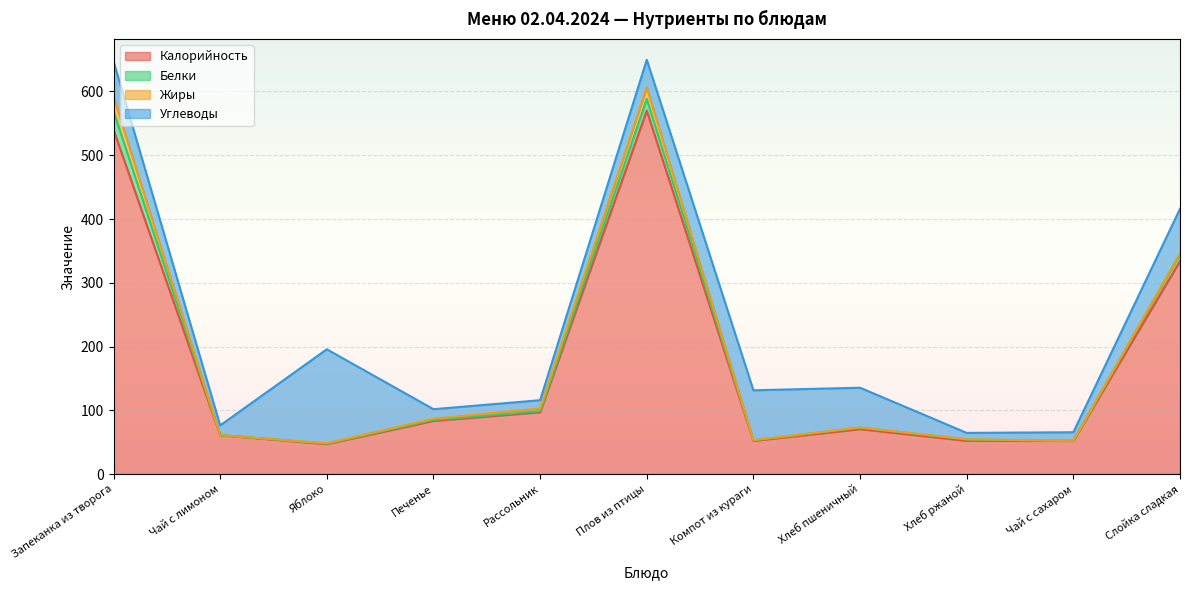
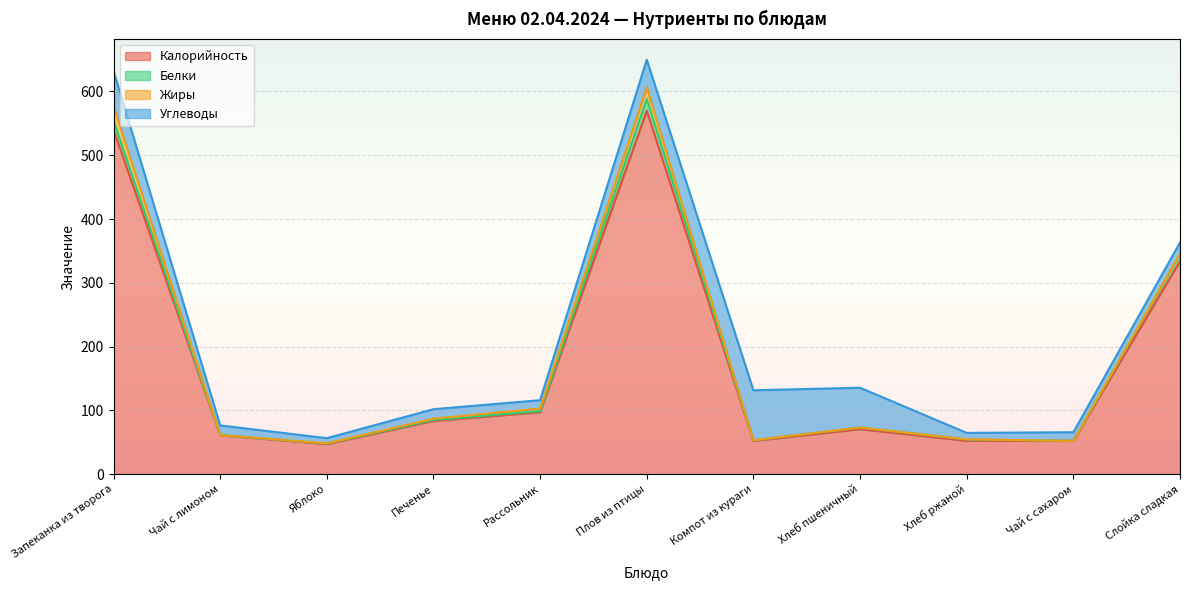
Белки, Запеканка из творога: 30 -> 10
Углеводы, Яблоко: 150 -> 10
Углеводы, Слойка сладкая: 70 -> 20
